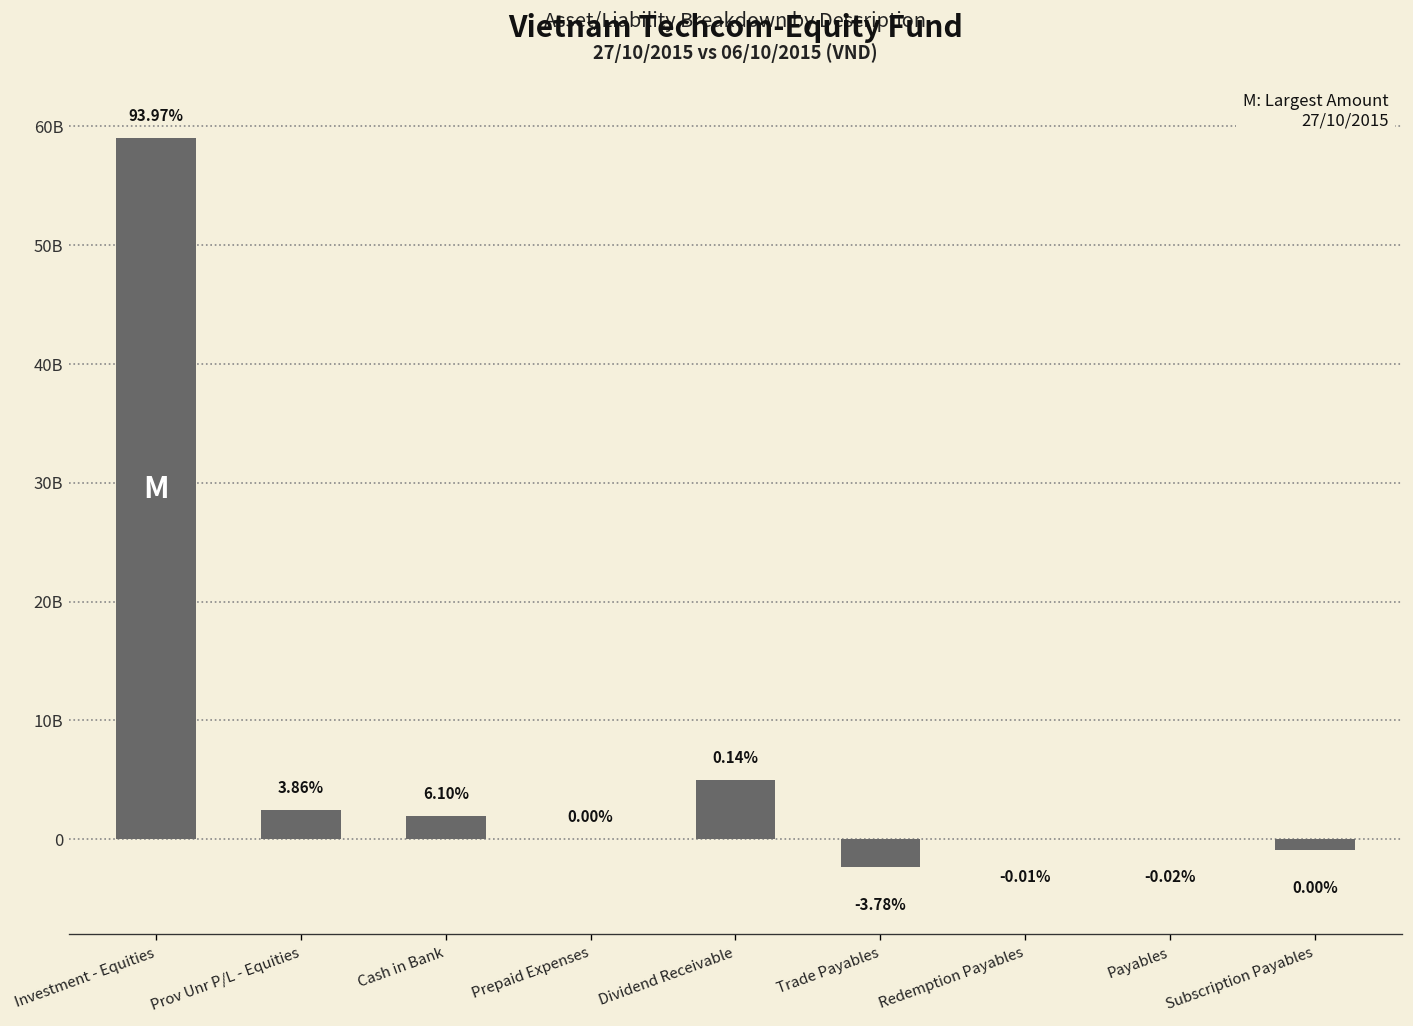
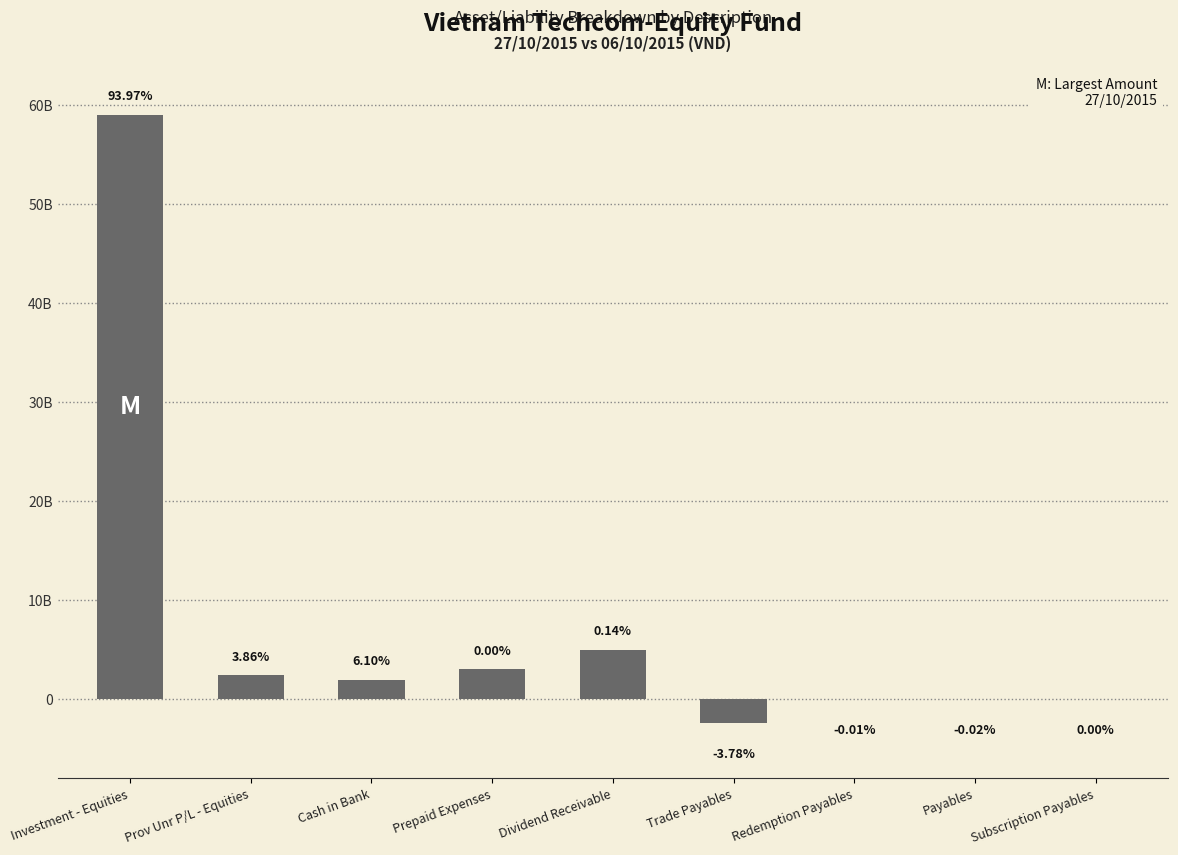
Prepaid Expenses: 0 -> 3000000000
Subscription Payables: -1000000000 -> 0
